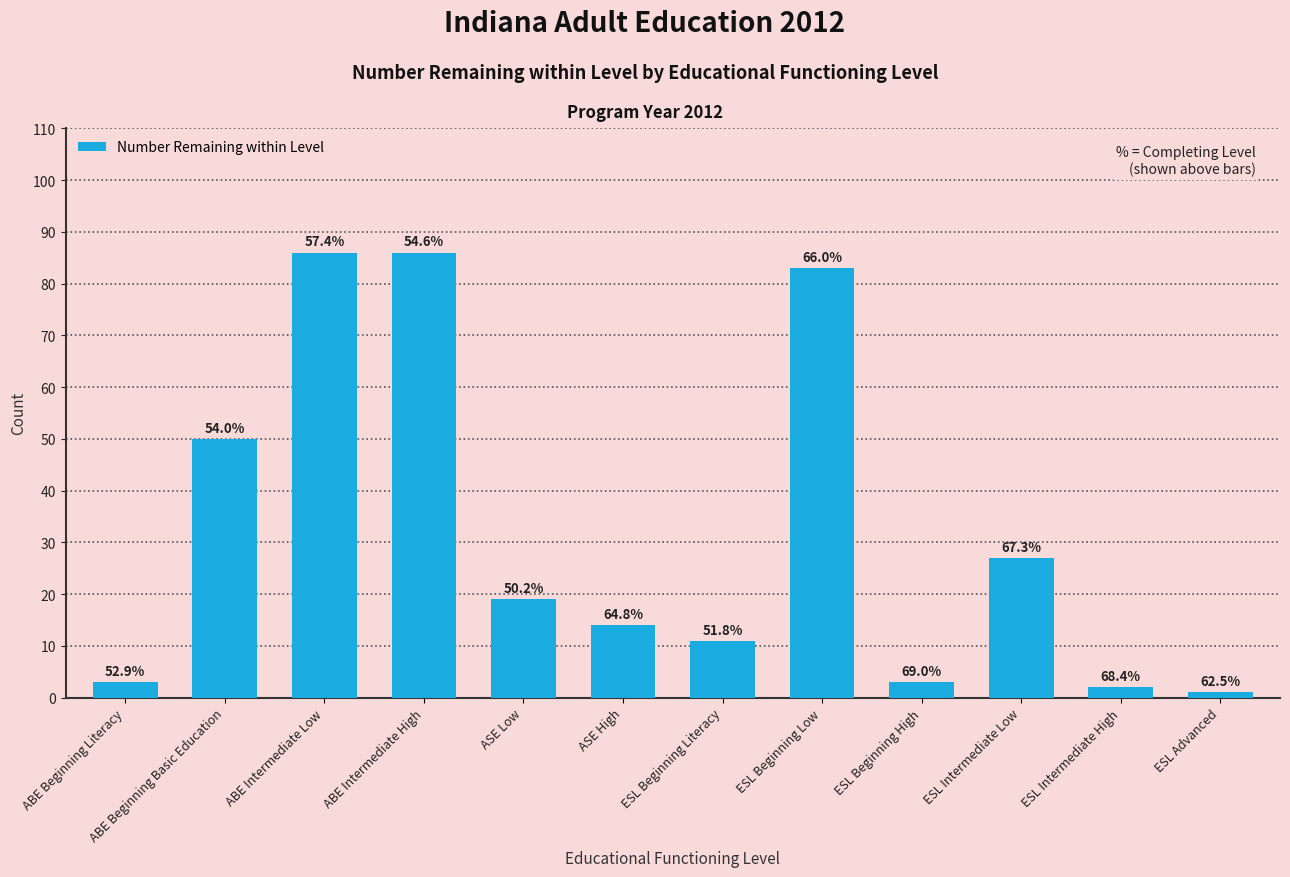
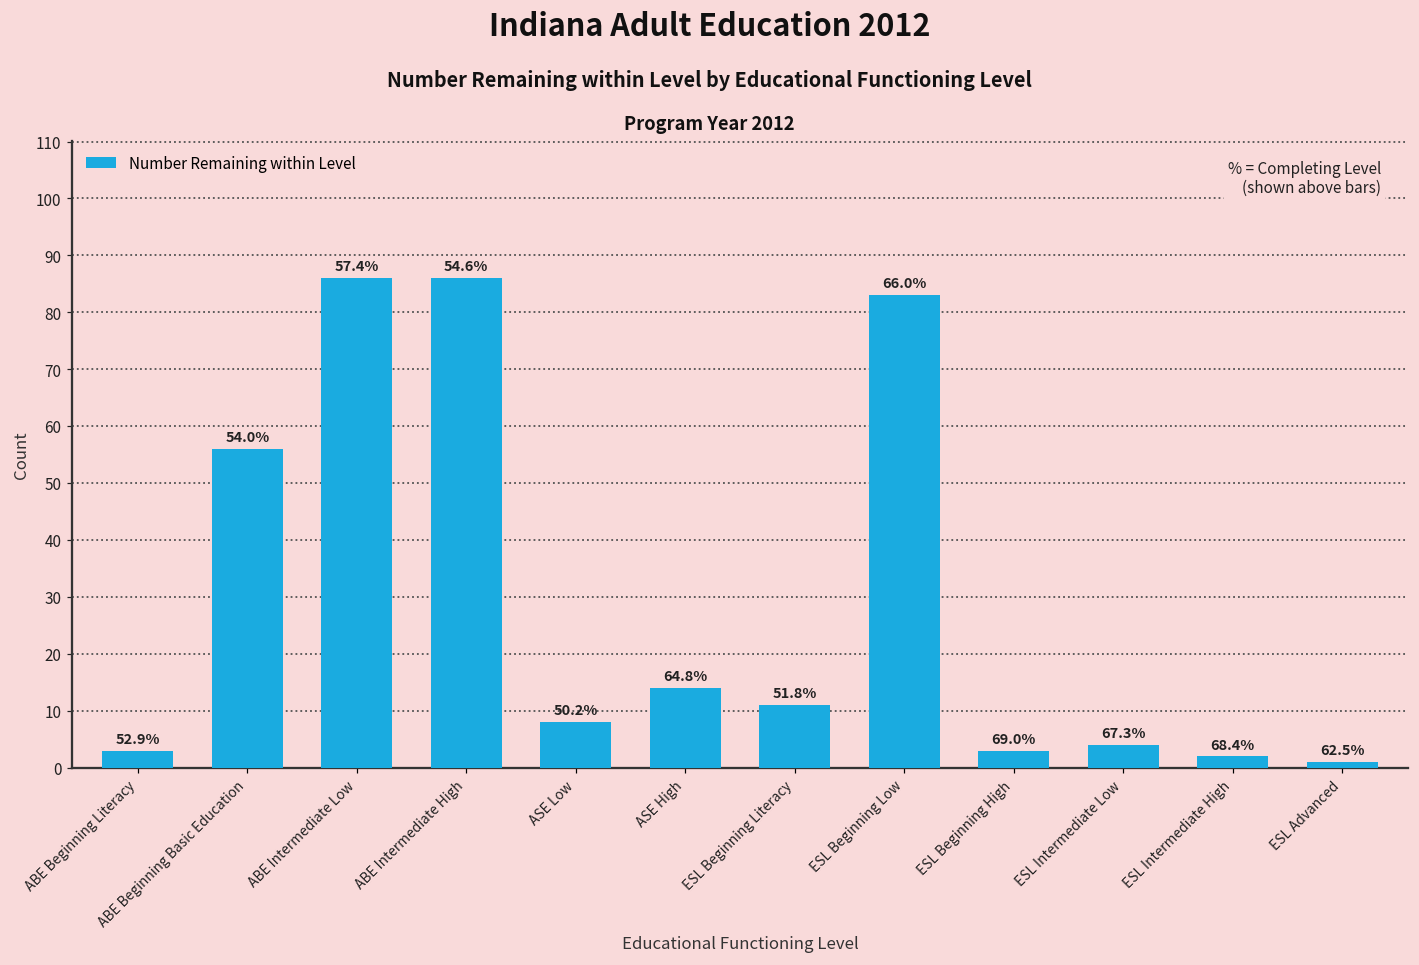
ABE Beginning Basic Education: 50 -> 56
ASE Low: 19 -> 8
ESL Intermediate Low: 27 -> 4
